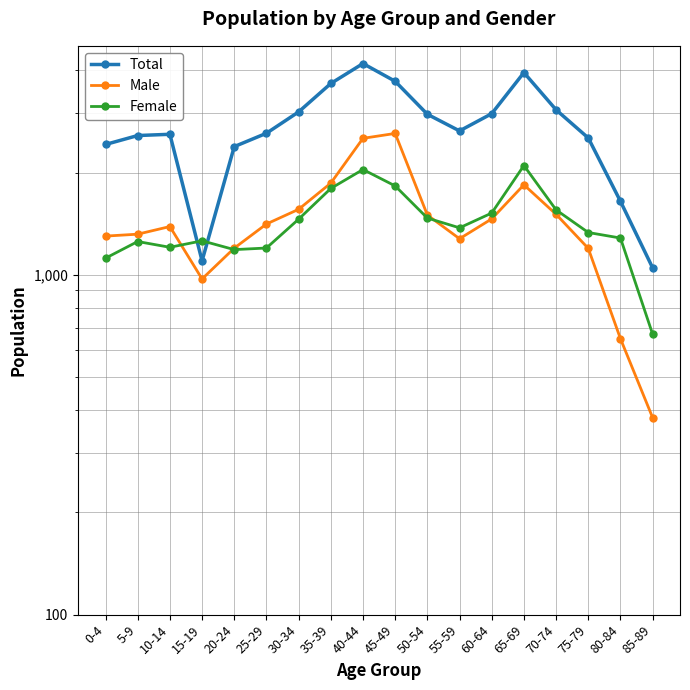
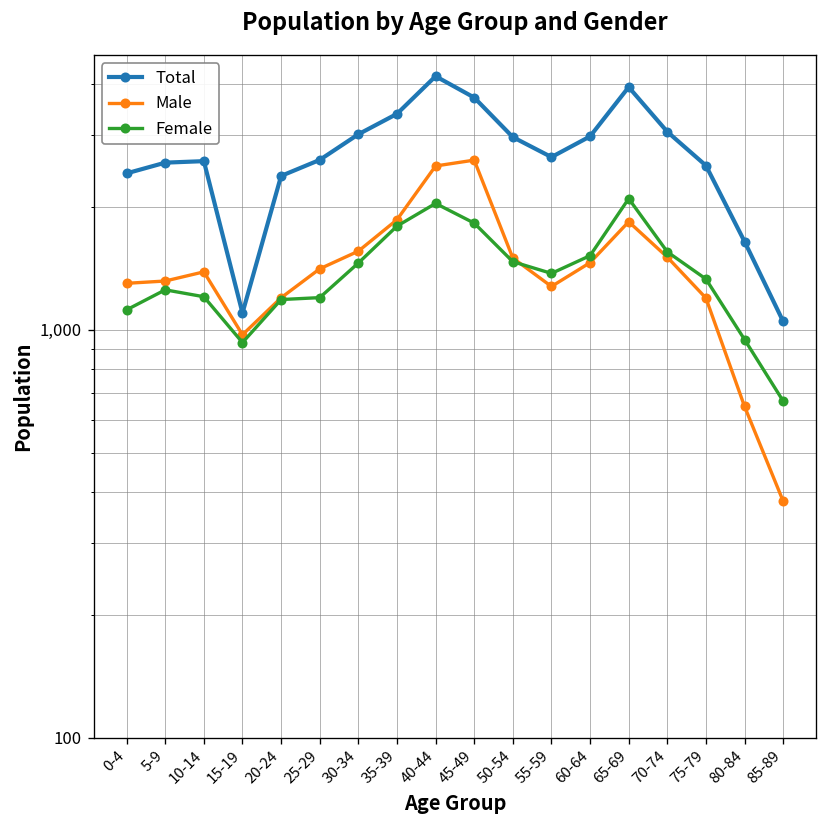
Female, 15-19: 1,260 -> 930
Total, 35-39: 3,700 -> 3,400
Female, 80-84: 1,280 -> 950
